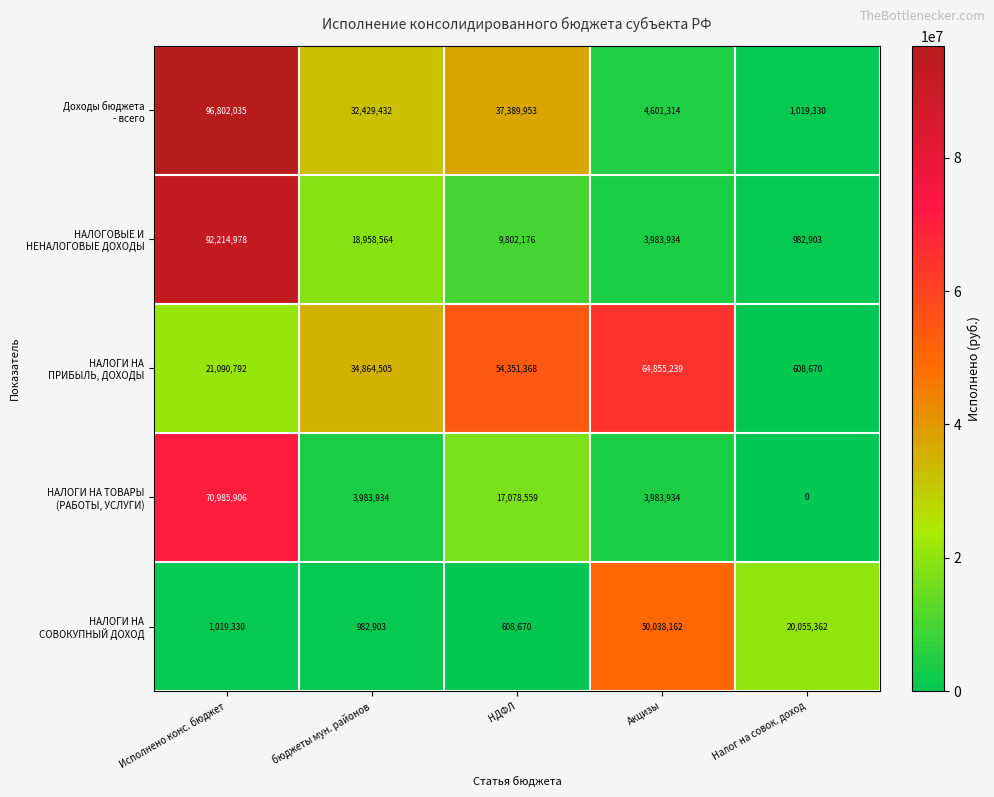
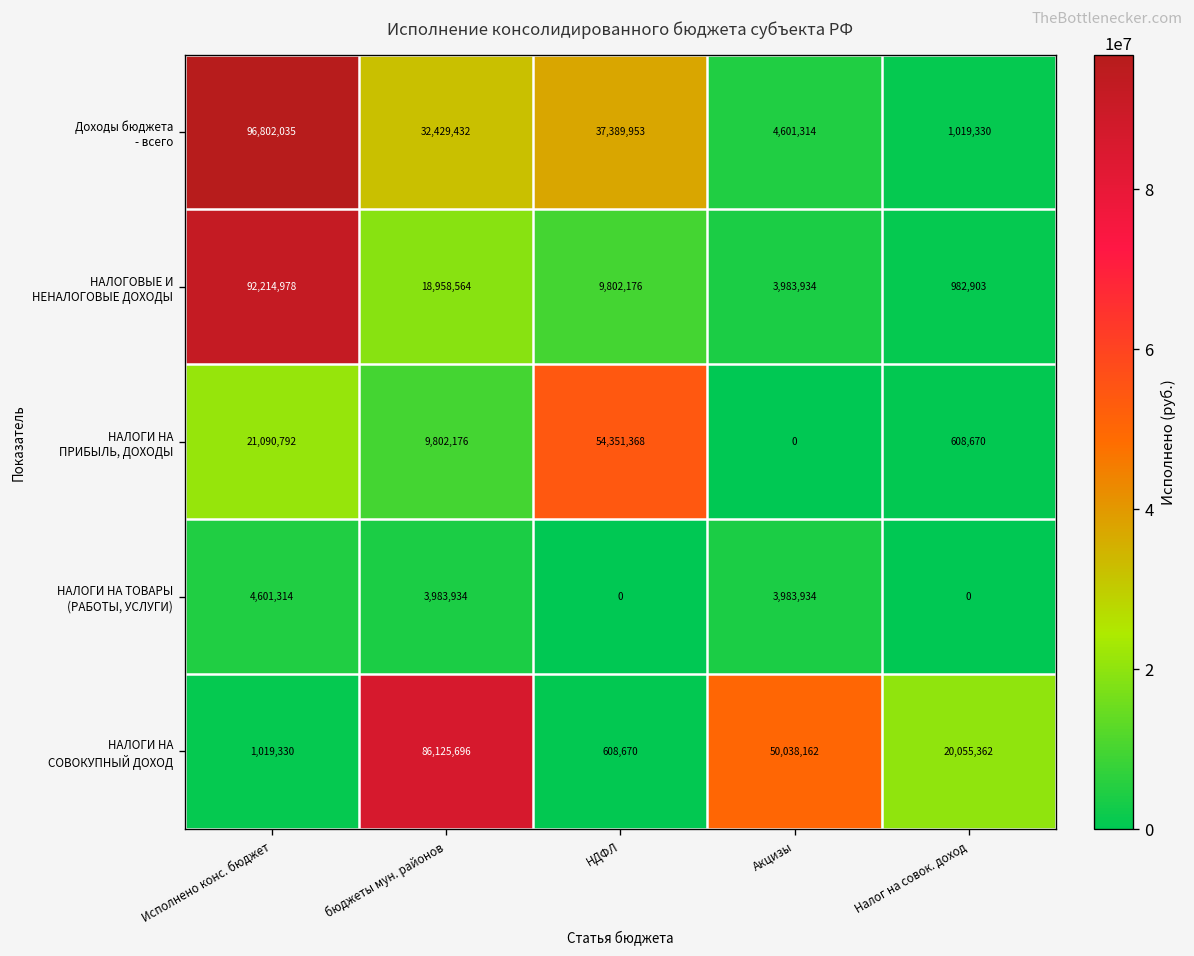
НАЛОГИ НА ПРИБЫЛЬ, ДОХОДЫ, бюджеты мун. районов: 34,864,505 -> 9,802,176
НАЛОГИ НА ПРИБЫЛЬ, ДОХОДЫ, Акцизы: 64,855,239 -> 0
НАЛОГИ НА ТОВАРЫ (РАБОТЫ, УСЛУГИ), Исполнено конс. бюджет: 70,985,906 -> 4,601,314
НАЛОГИ НА ТОВАРЫ (РАБОТЫ, УСЛУГИ), НДФЛ: 17,078,559 -> 0
НАЛОГИ НА СОВОКУПНЫЙ ДОХОД, бюджеты мун. районов: 982,903 -> 86,125,696
